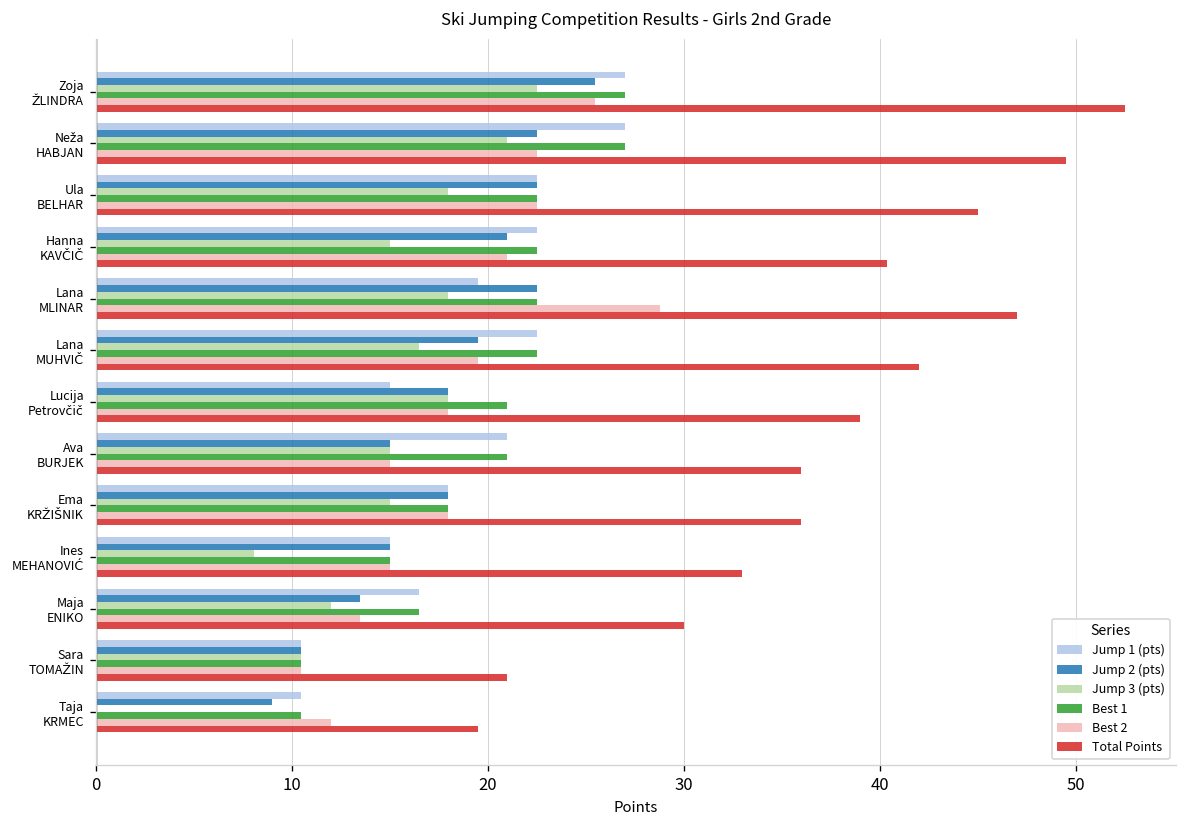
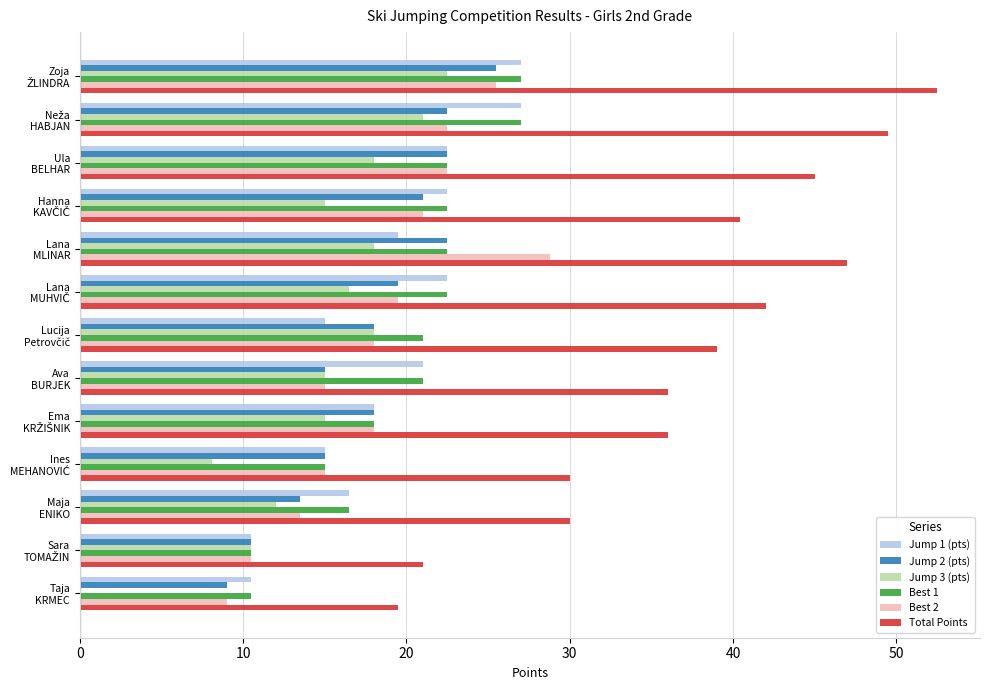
Total Points, Ines MEHANOVIĆ: 33 -> 30
Best 2, Taja KRMEC: 12 -> 9
